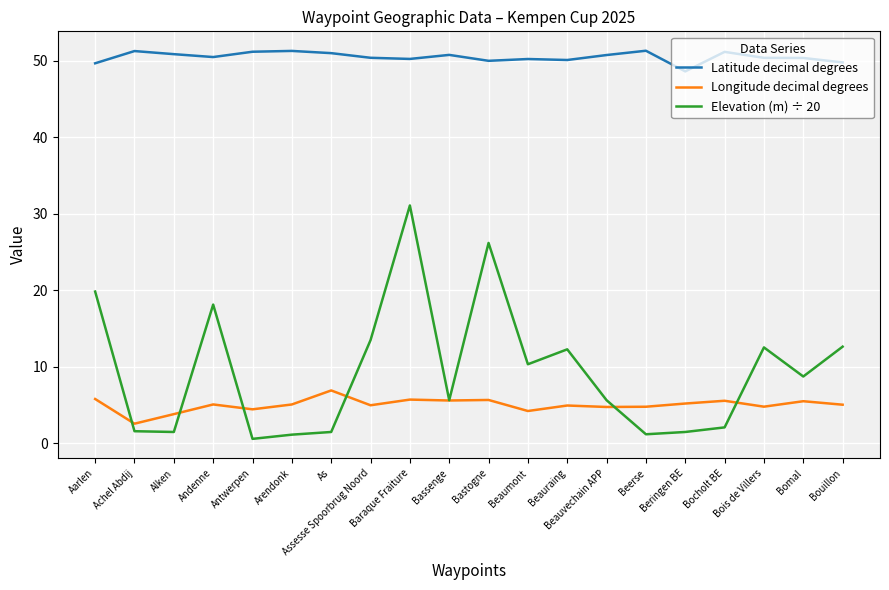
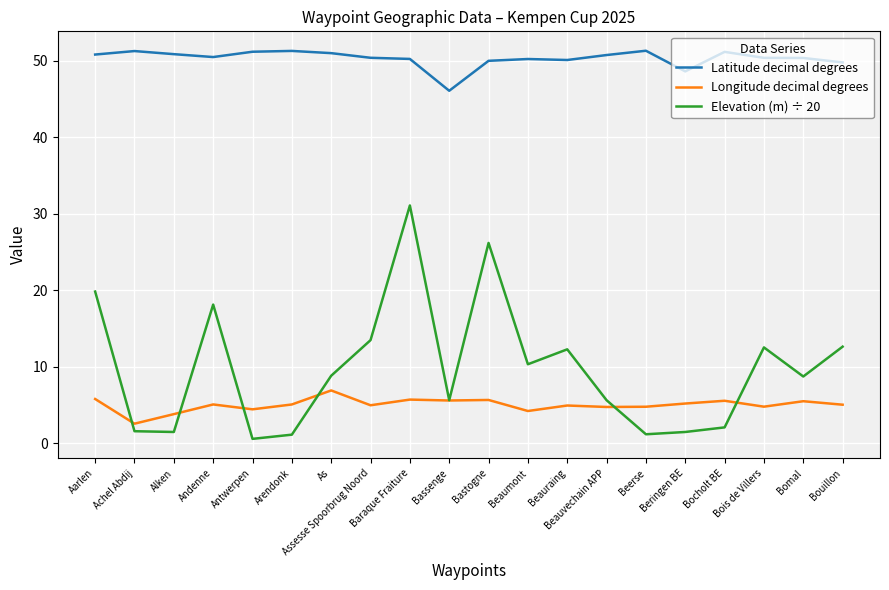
Latitude decimal degrees, Aarlen: 50 -> 51
Elevation (m) ÷ 20, As: 2 -> 9
Latitude decimal degrees, Bassenge: 51 -> 46
